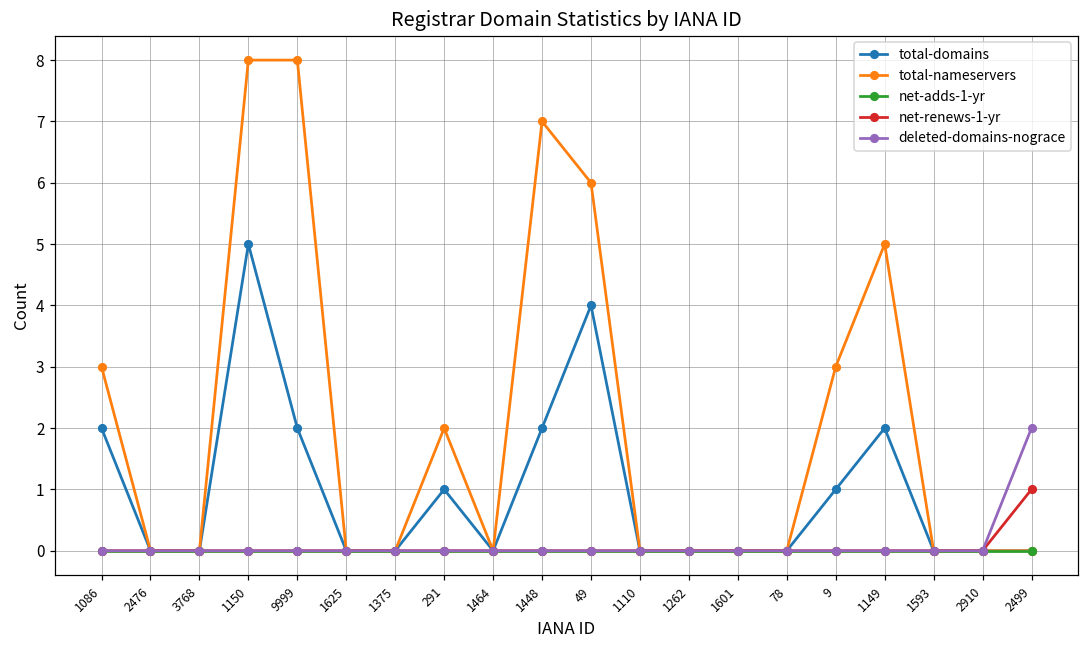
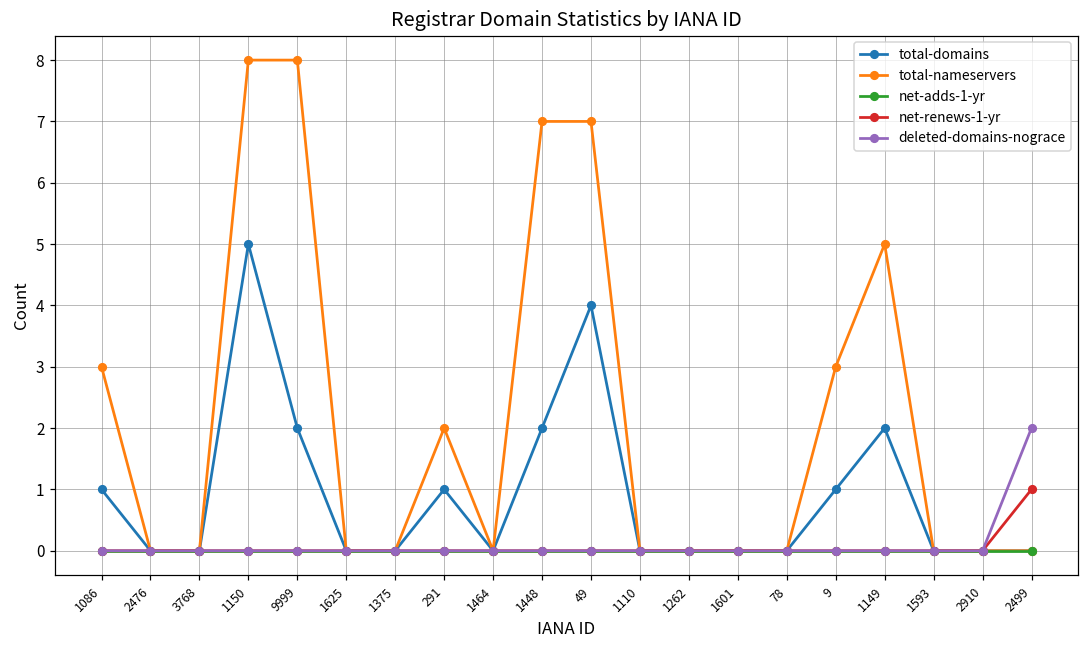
total-domains, 1086: 2 -> 1
total-nameservers, 49: 6 -> 7
